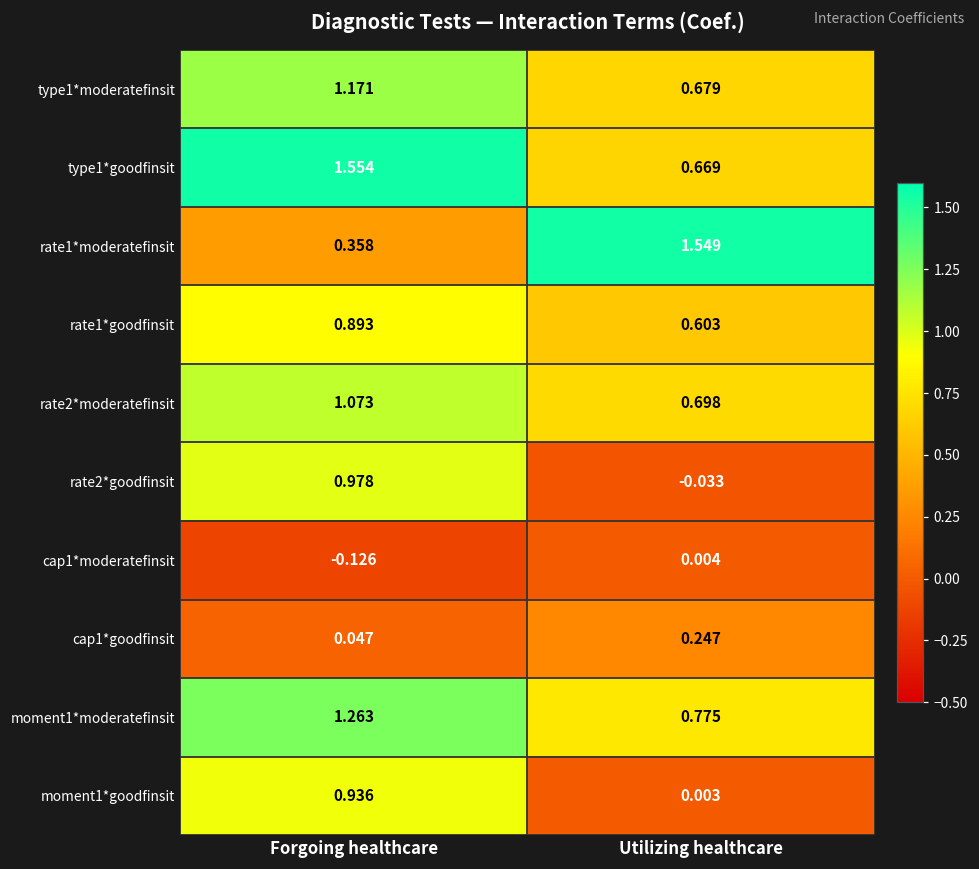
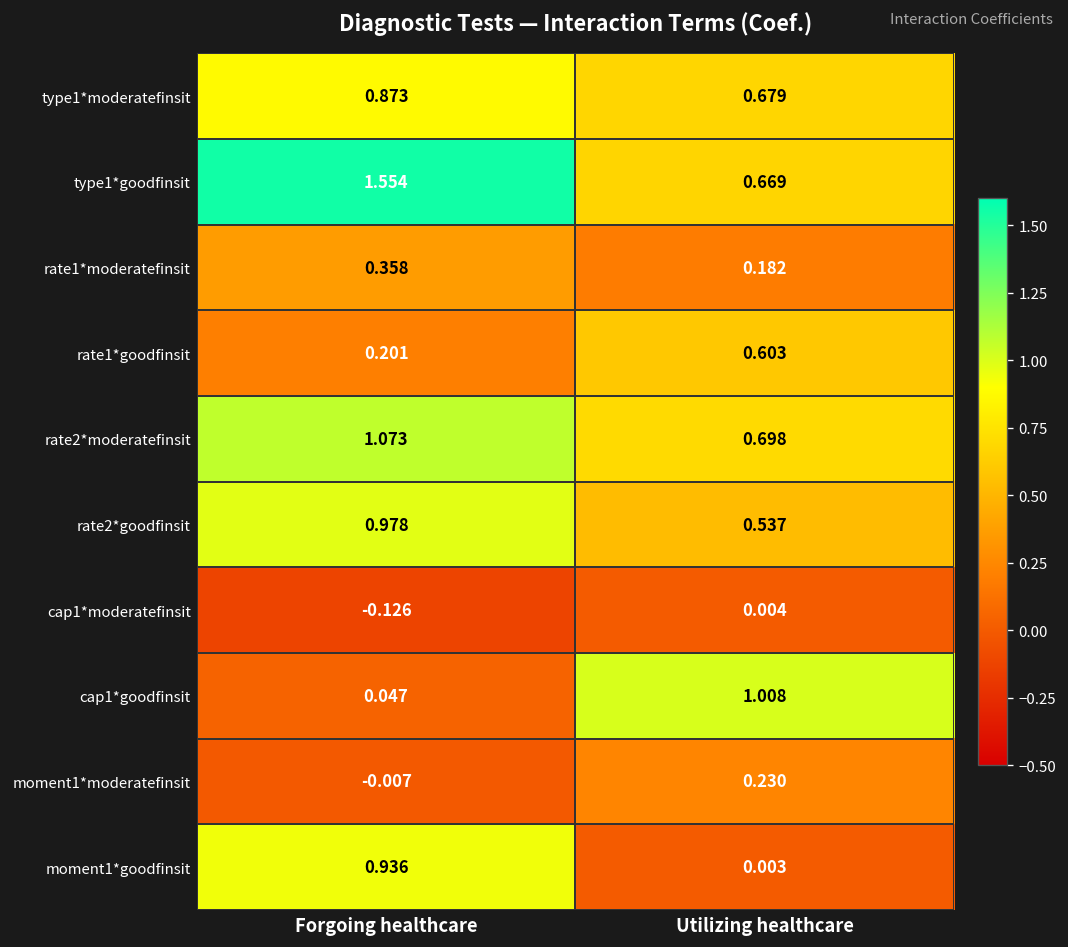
type1*moderatefinsit, Forgoing healthcare: 1.171 -> 0.873
rate1*moderatefinsit, Utilizing healthcare: 1.549 -> 0.182
rate1*goodfinsit, Forgoing healthcare: 0.893 -> 0.201
rate2*goodfinsit, Utilizing healthcare: -0.033 -> 0.537
cap1*goodfinsit, Utilizing healthcare: 0.247 -> 1.008
moment1*moderatefinsit, Forgoing healthcare: 1.263 -> -0.007
moment1*moderatefinsit, Utilizing healthcare: 0.775 -> 0.230
